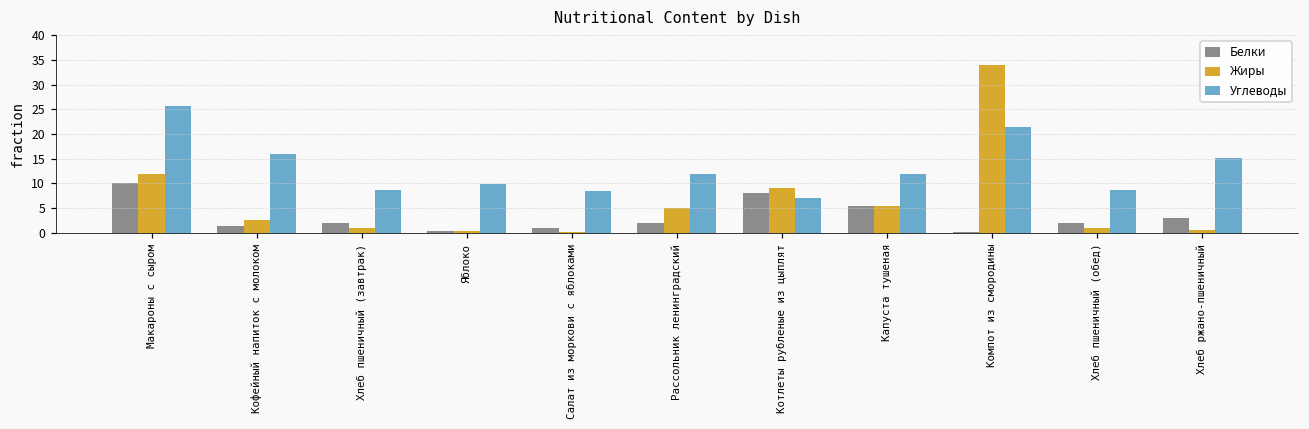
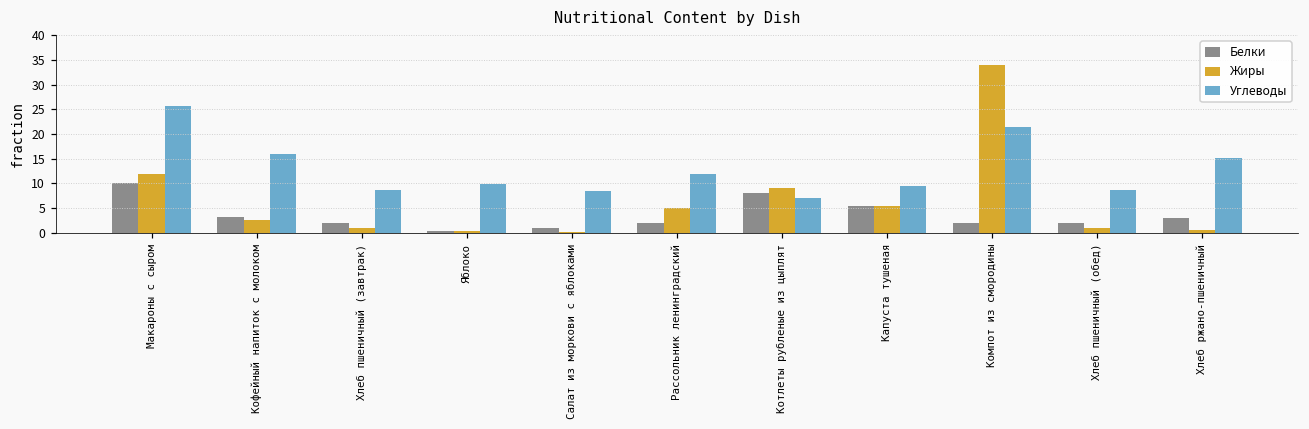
Белки, Кофейный напиток с молоком: 1 -> 3
Углеводы, Капуста тушеная: 12 -> 10
Белки, Компот из смородины: 0 -> 2
